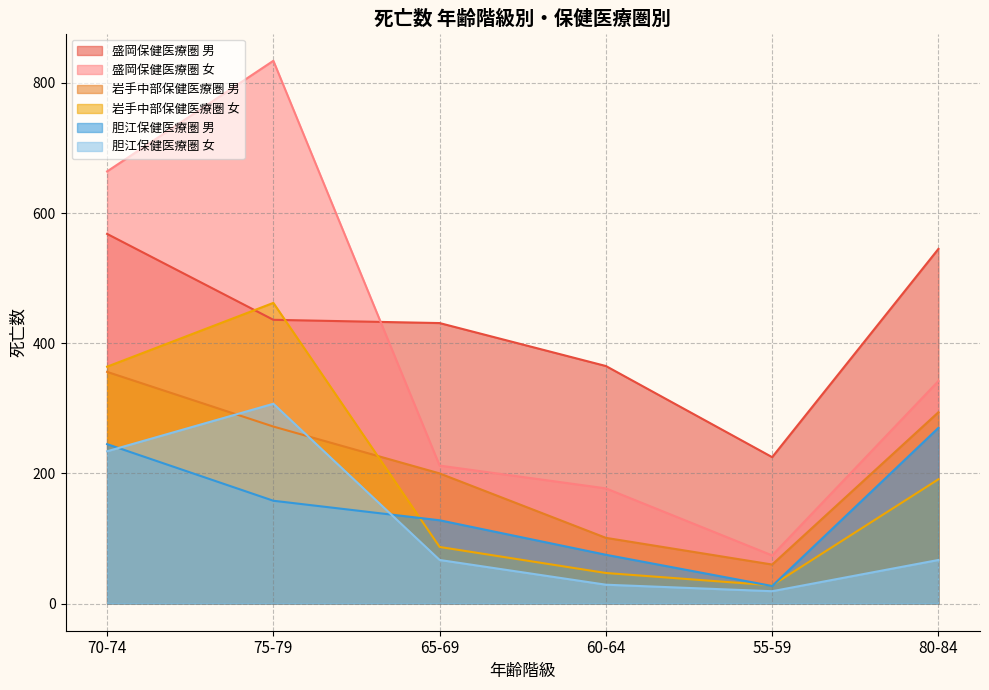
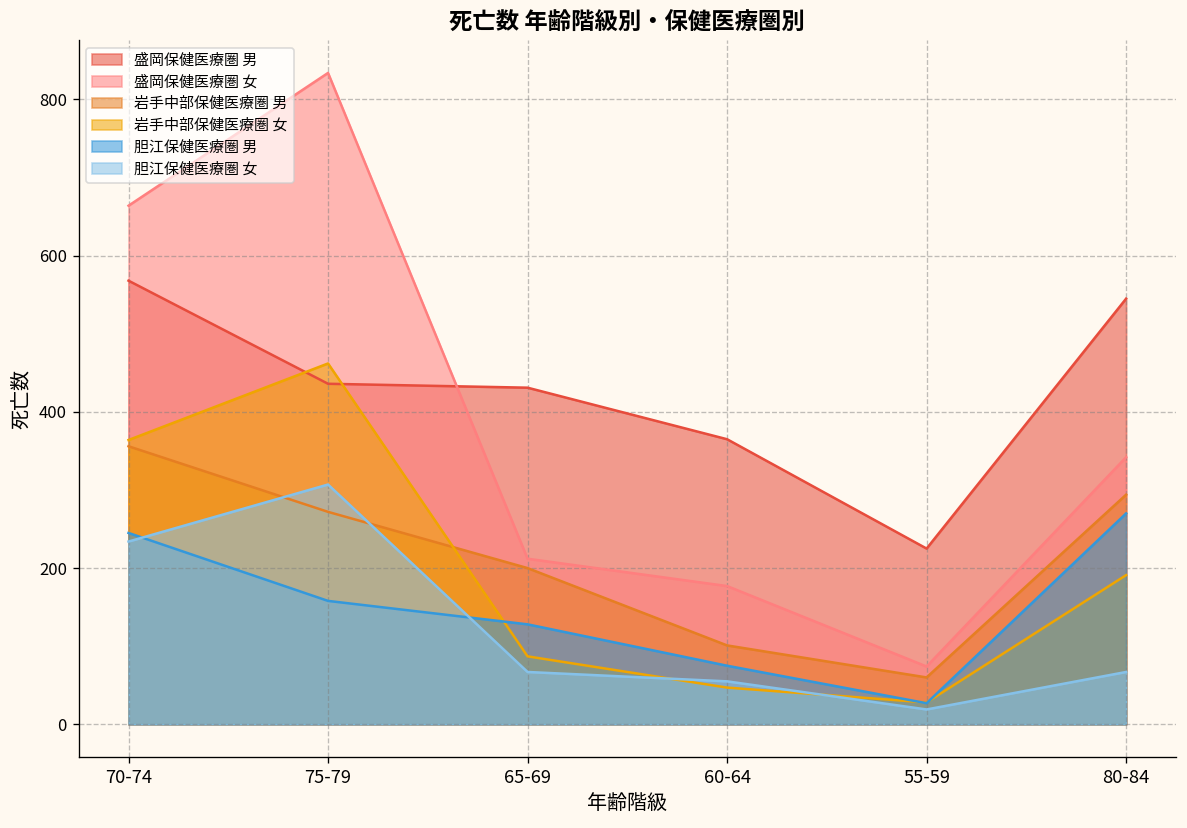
胆江保健医療圏 女, 60-64: 30 -> 60
